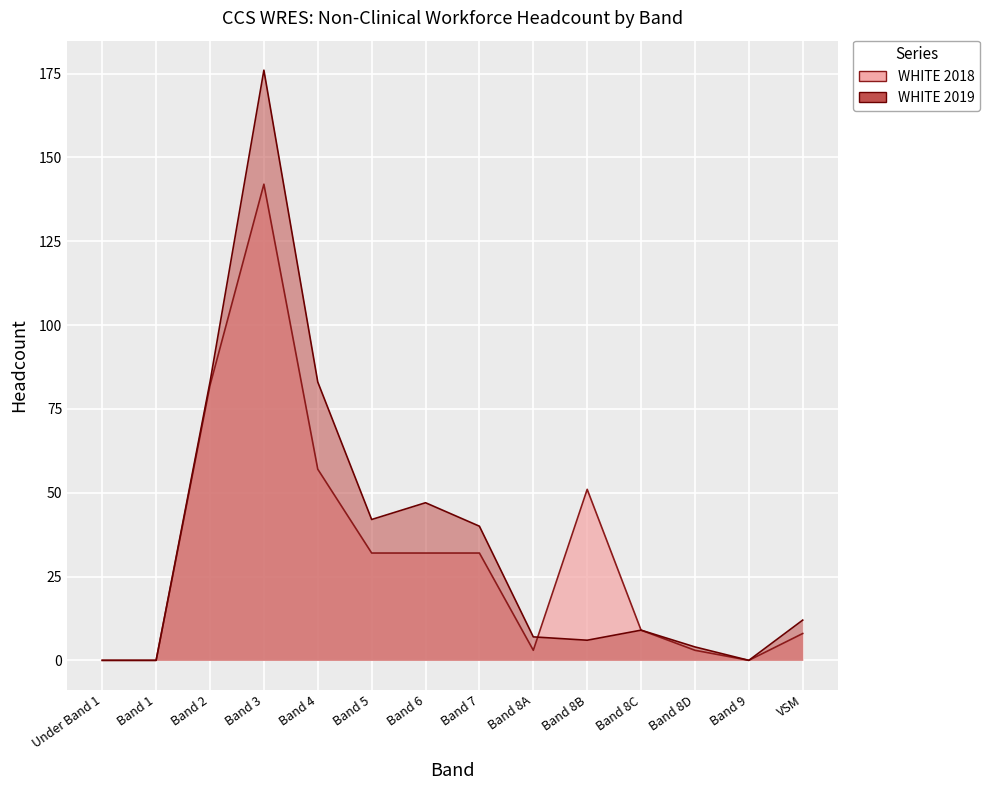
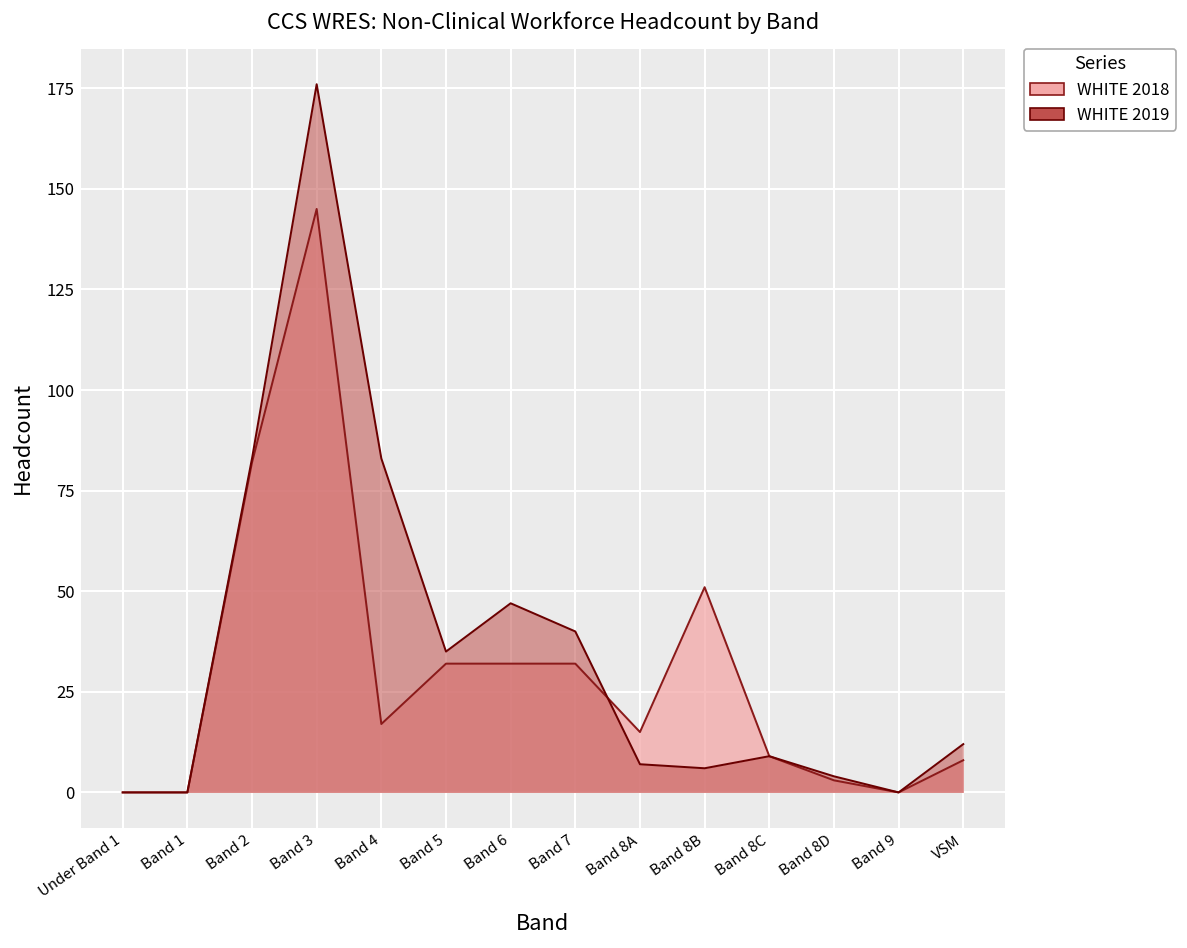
WHITE 2018, Band 3: 142 -> 145
WHITE 2018, Band 4: 57 -> 17
WHITE 2019, Band 5: 42 -> 35
WHITE 2018, Band 8A: 3 -> 15
